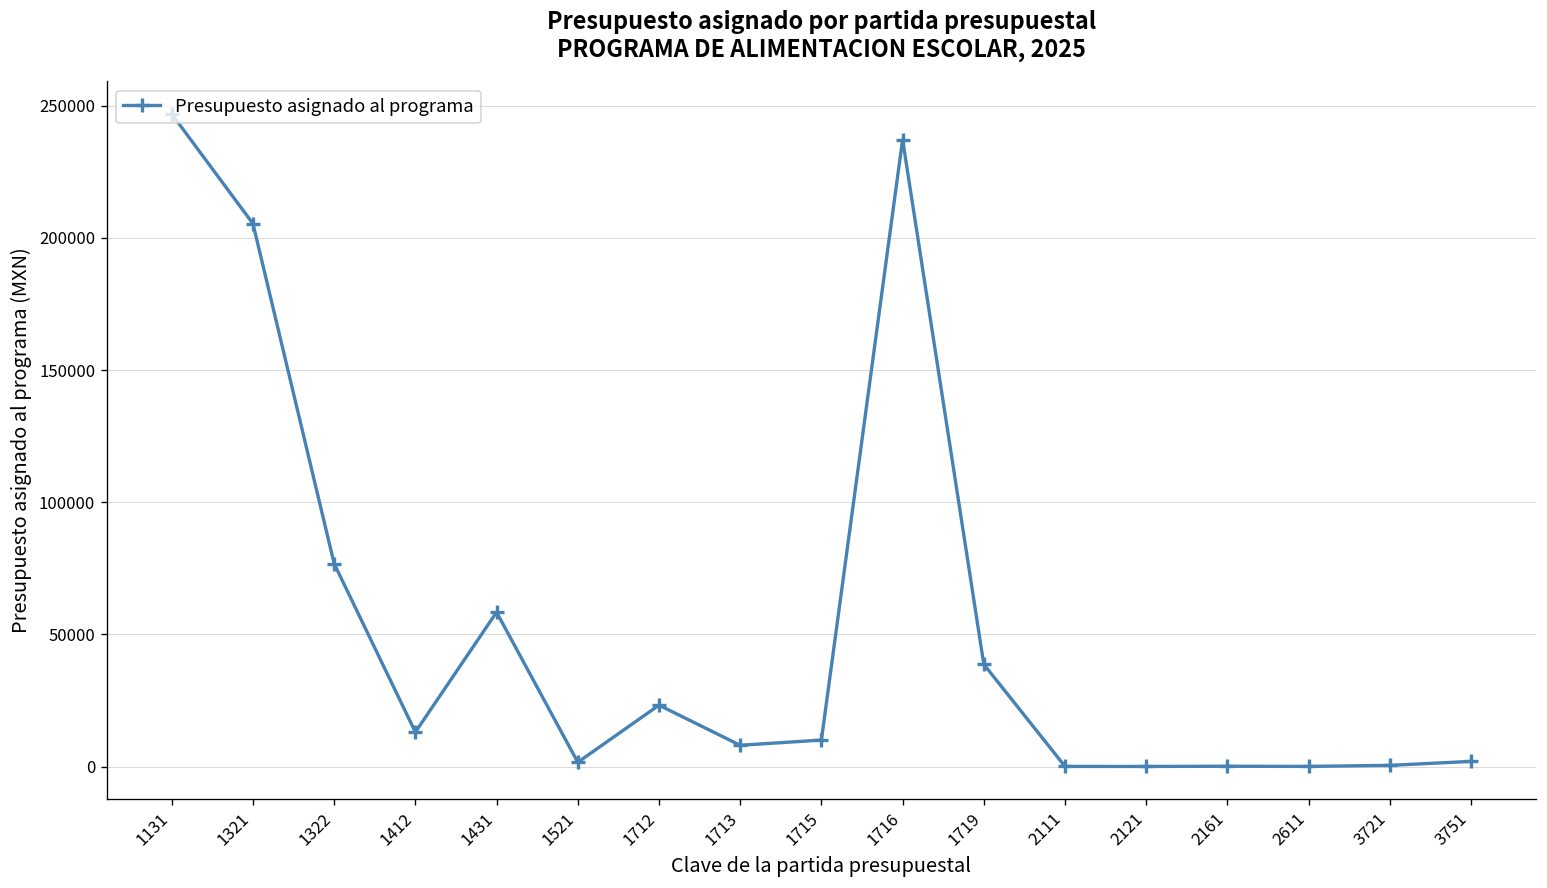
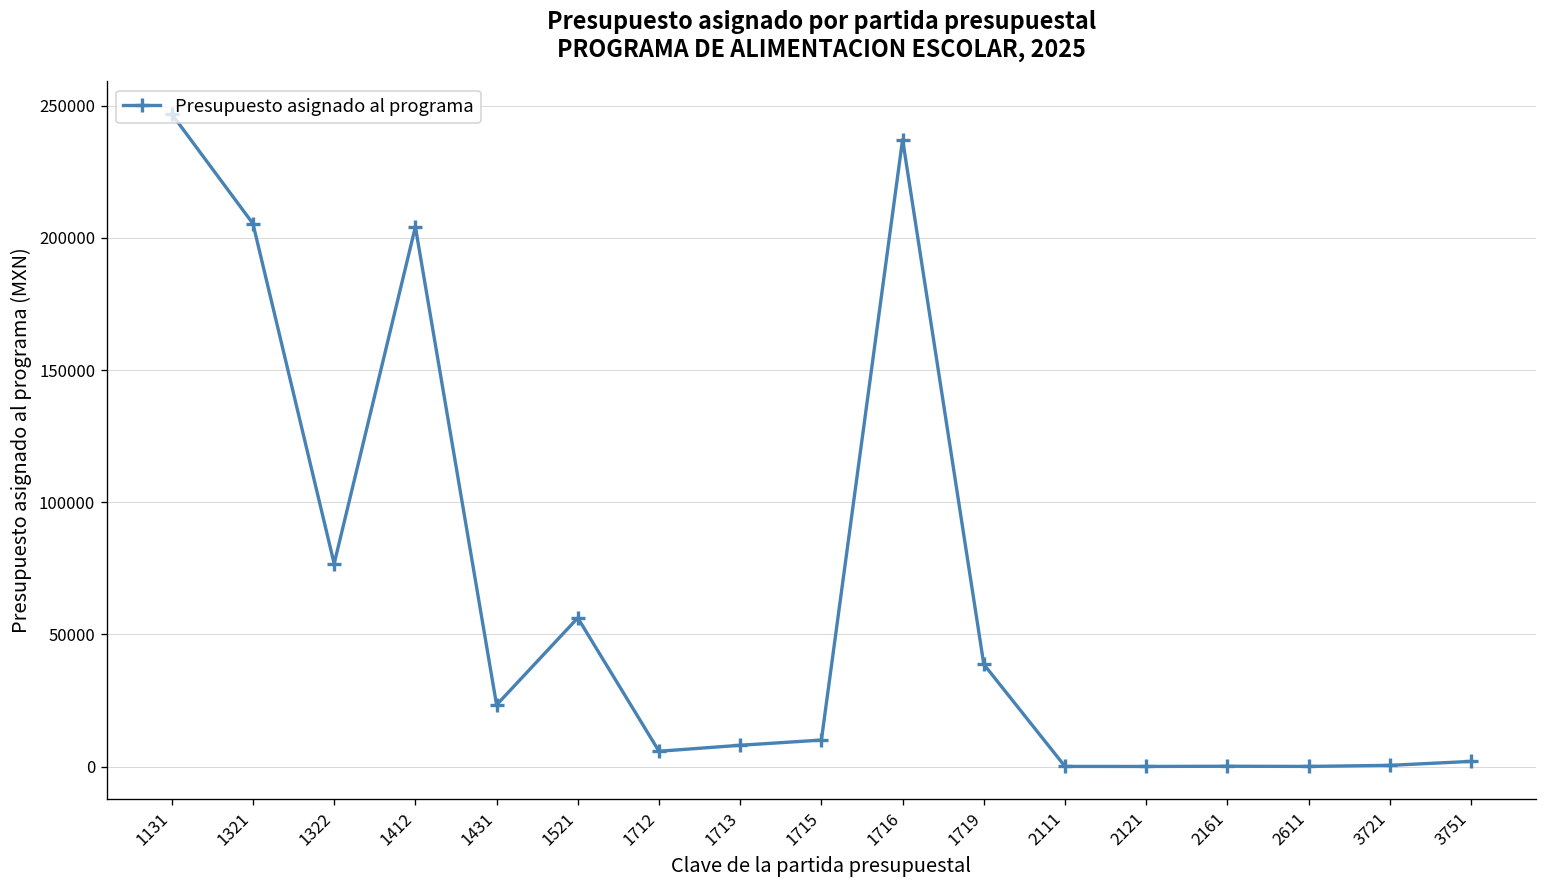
1412: 13000 -> 204000
1431: 58000 -> 23000
1521: 2000 -> 56000
1712: 23000 -> 6000
